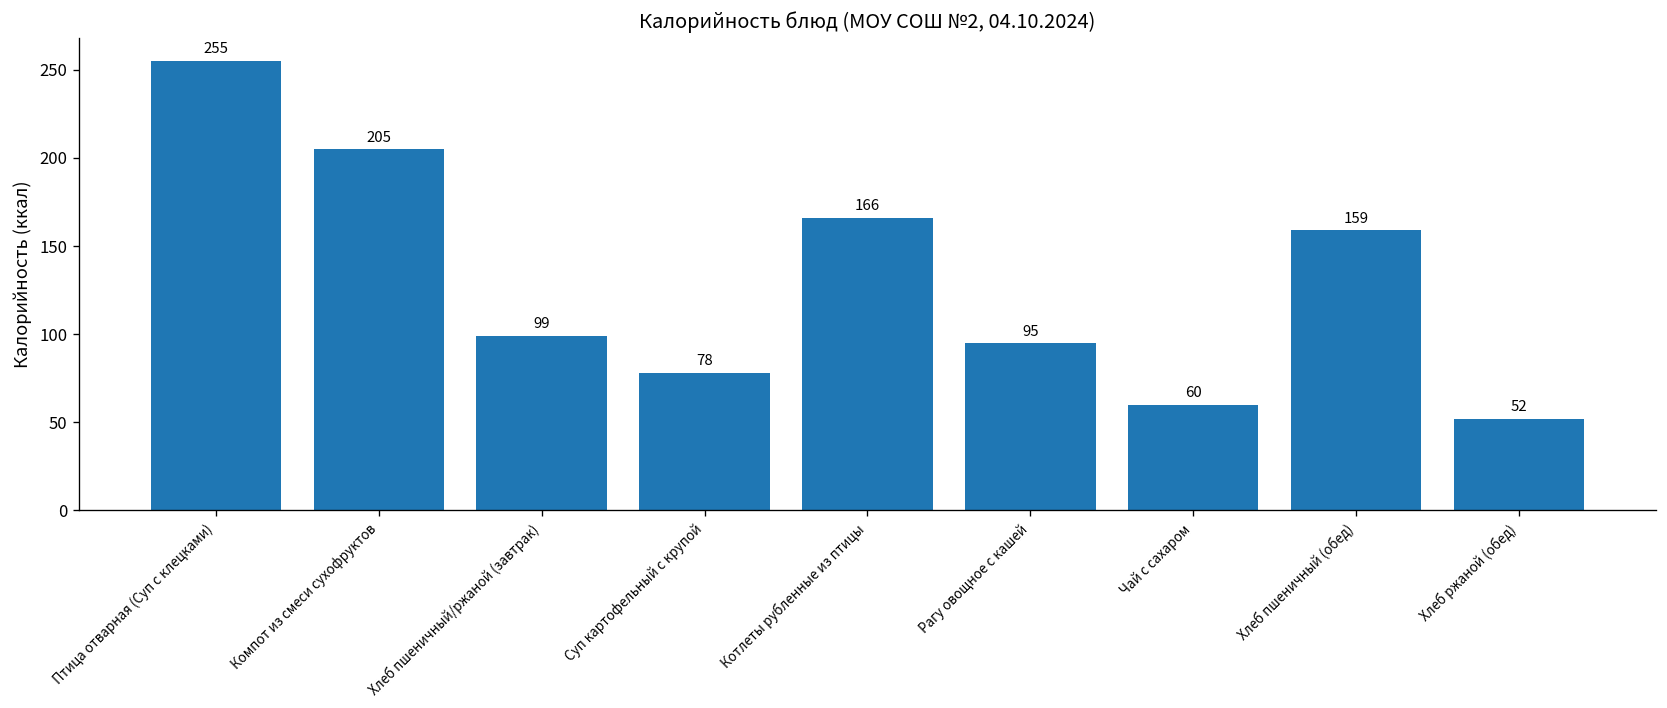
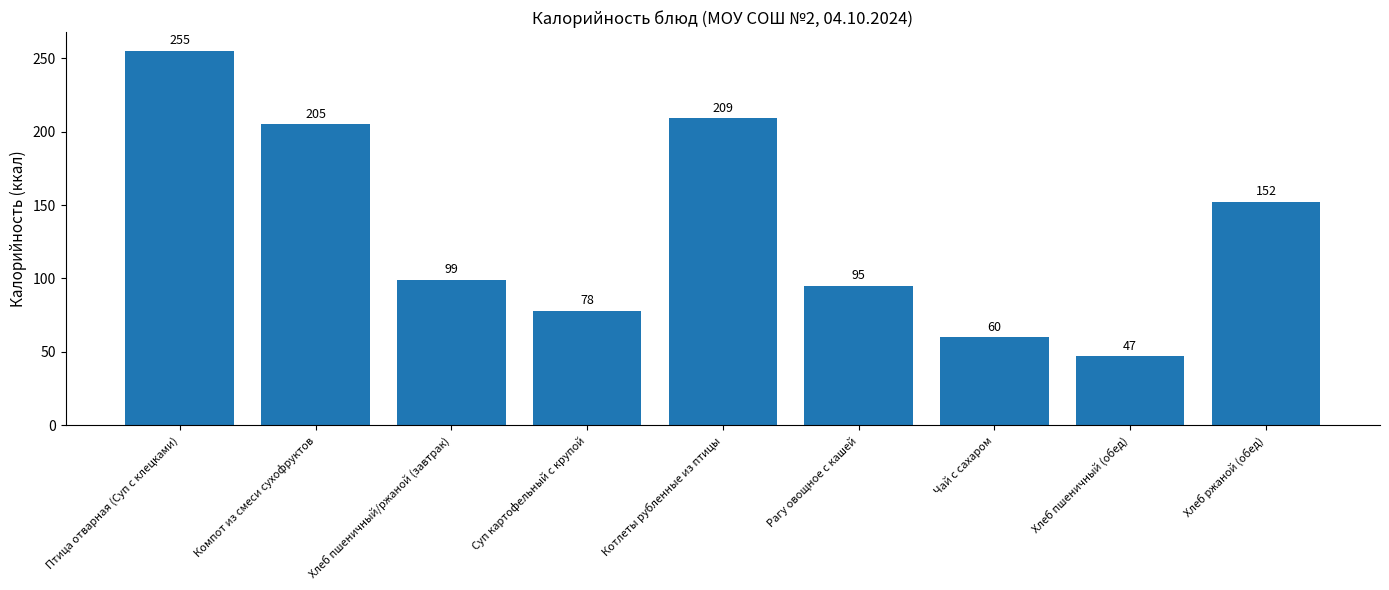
Котлеты рубленные из птицы: 166 -> 209
Хлеб пшеничный (обед): 159 -> 47
Хлеб ржаной (обед): 52 -> 152
